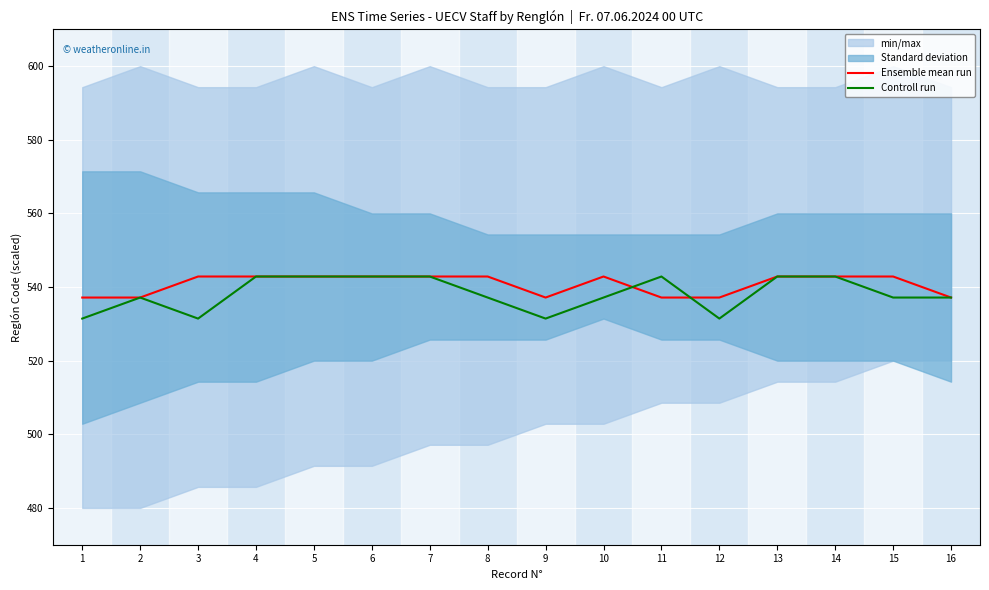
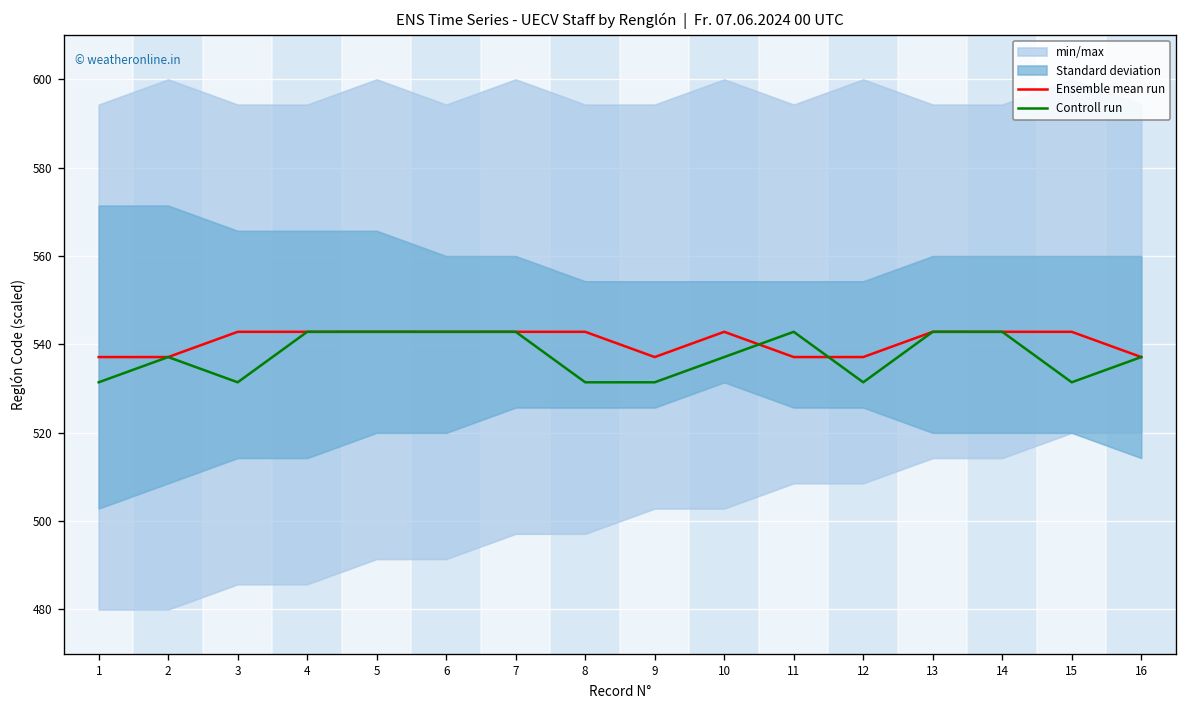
Controll run, 8: 537 -> 531
Controll run, 15: 537 -> 531
